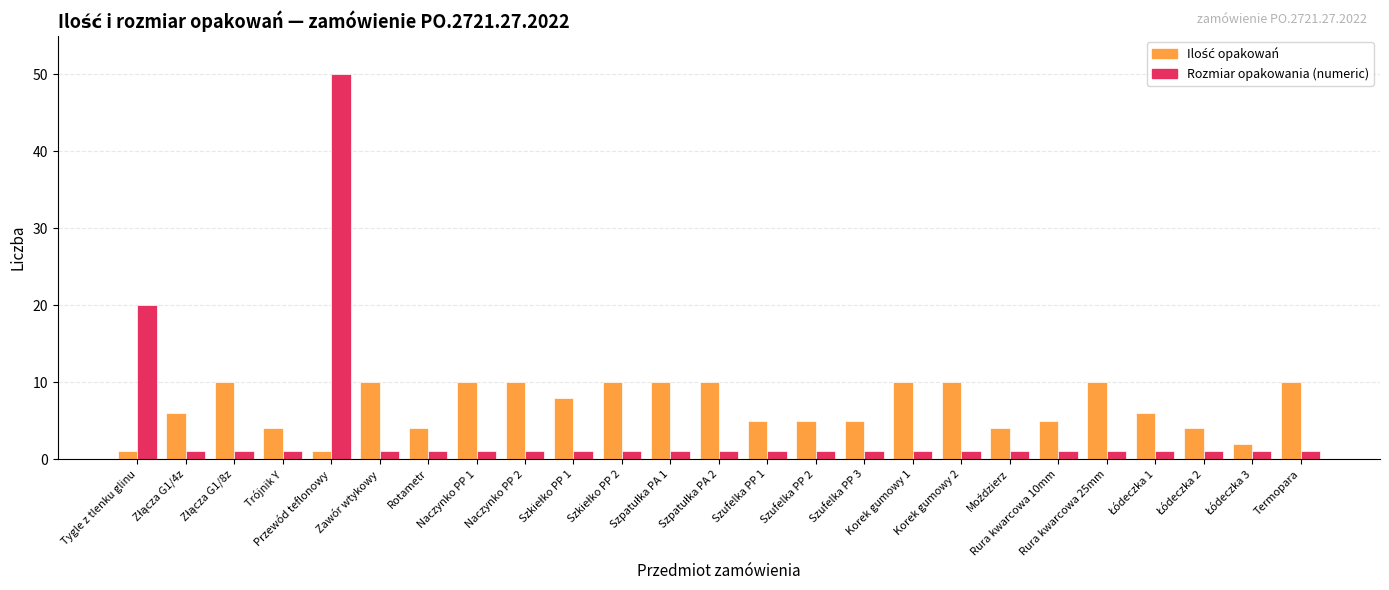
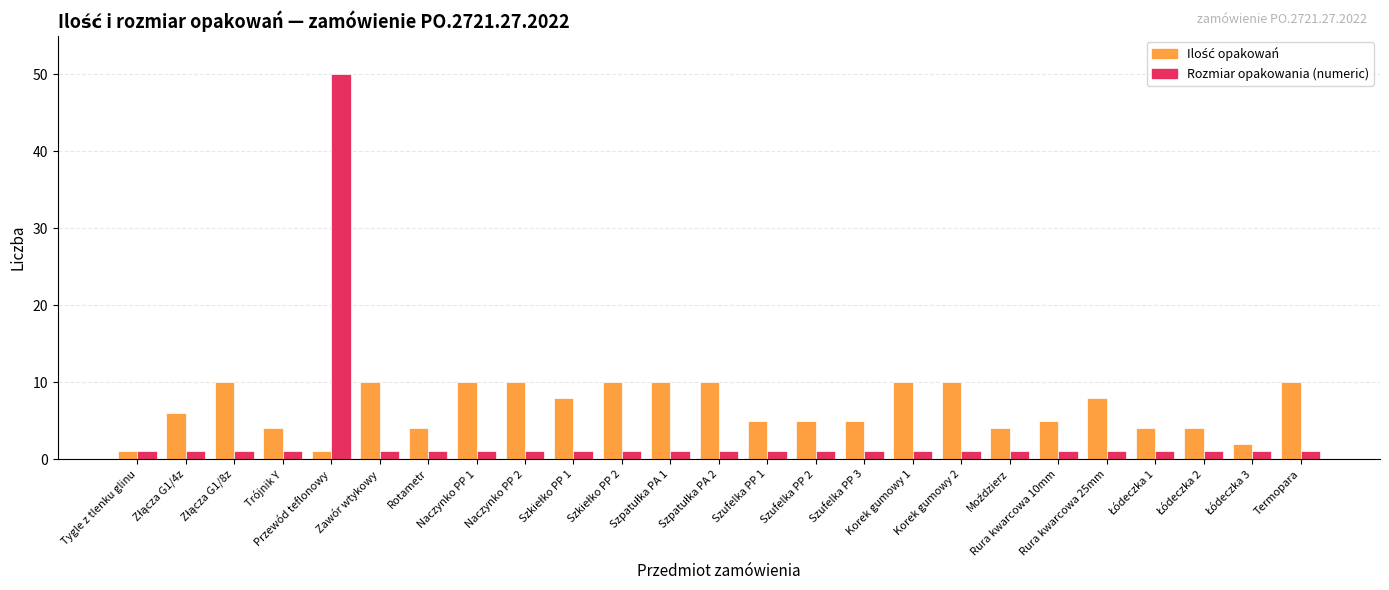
Rozmiar opakowania (numeric), Tygle z tlenku glinu: 20 -> 1
Ilość opakowań, Rura kwarcowa 25mm: 10 -> 8
Ilość opakowań, Łódeczka 1: 6 -> 4
